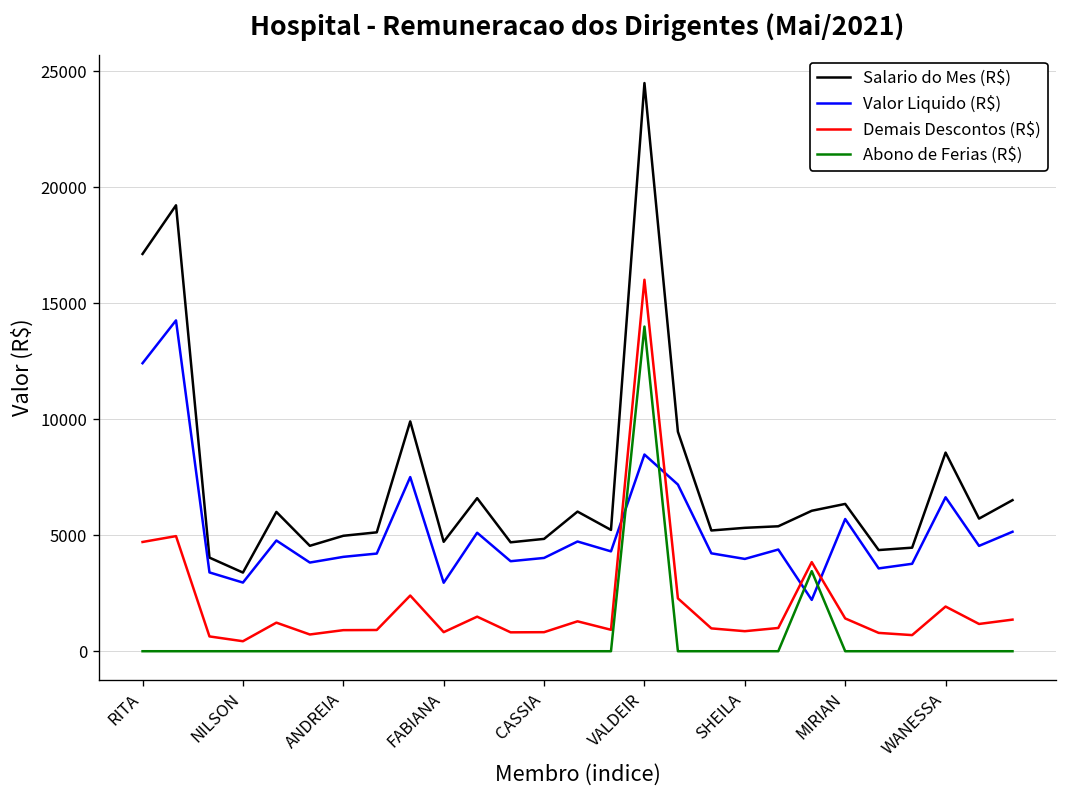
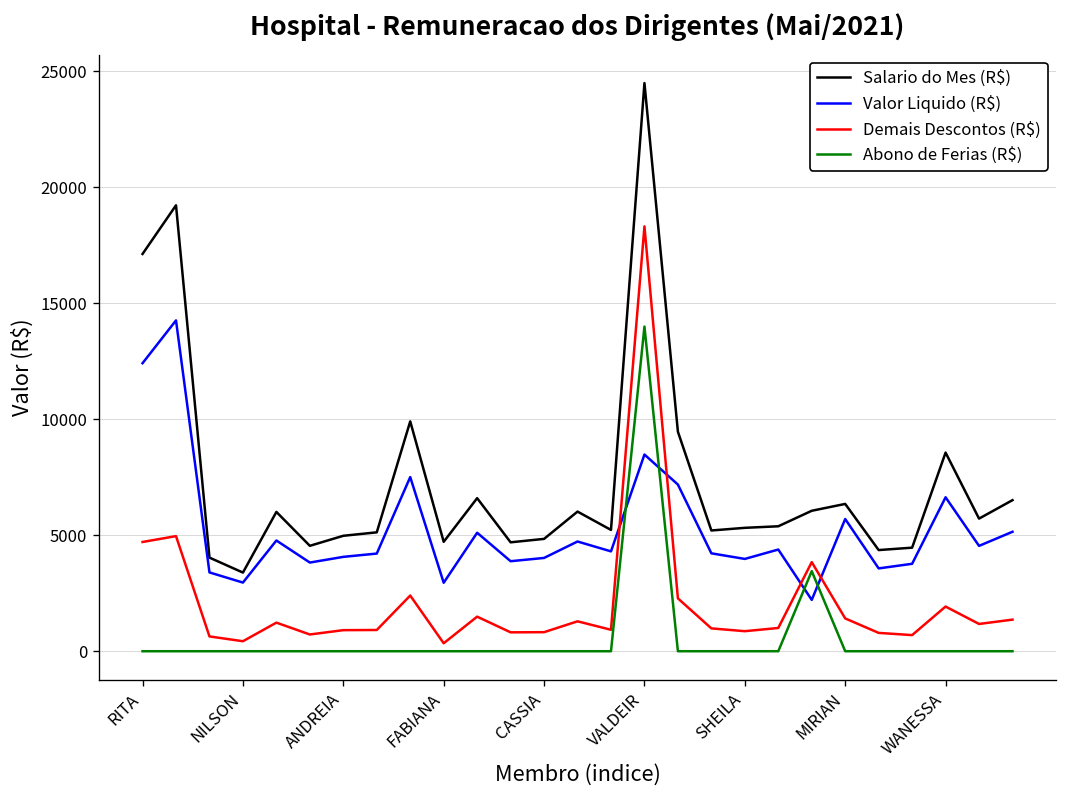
Demais Descontos (R$), FABIANA: 800 -> 300
Demais Descontos (R$), VALDEIR: 16000 -> 18300
